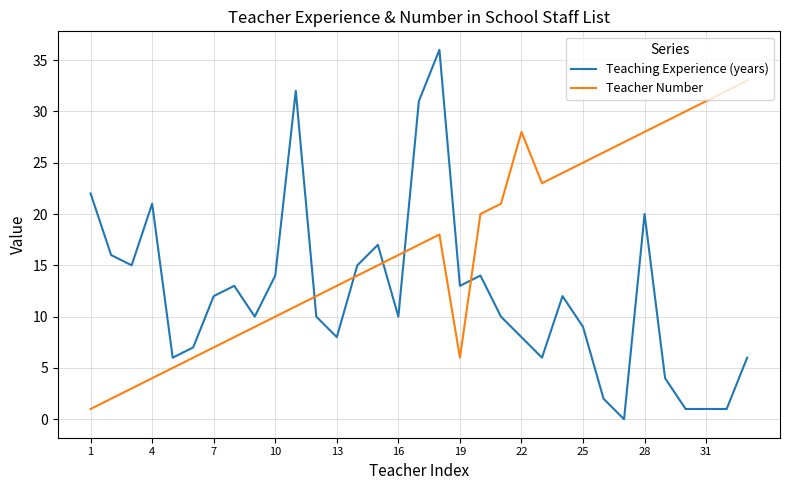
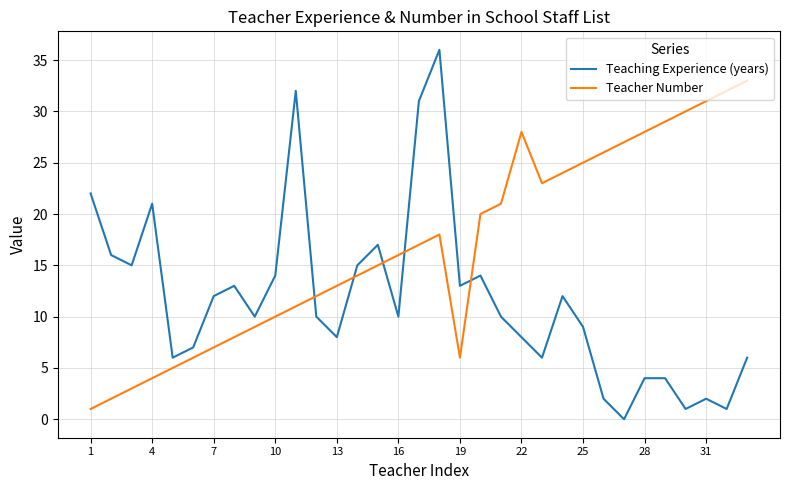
Teaching Experience (years), 28: 20 -> 4
Teaching Experience (years), 31: 1 -> 2
